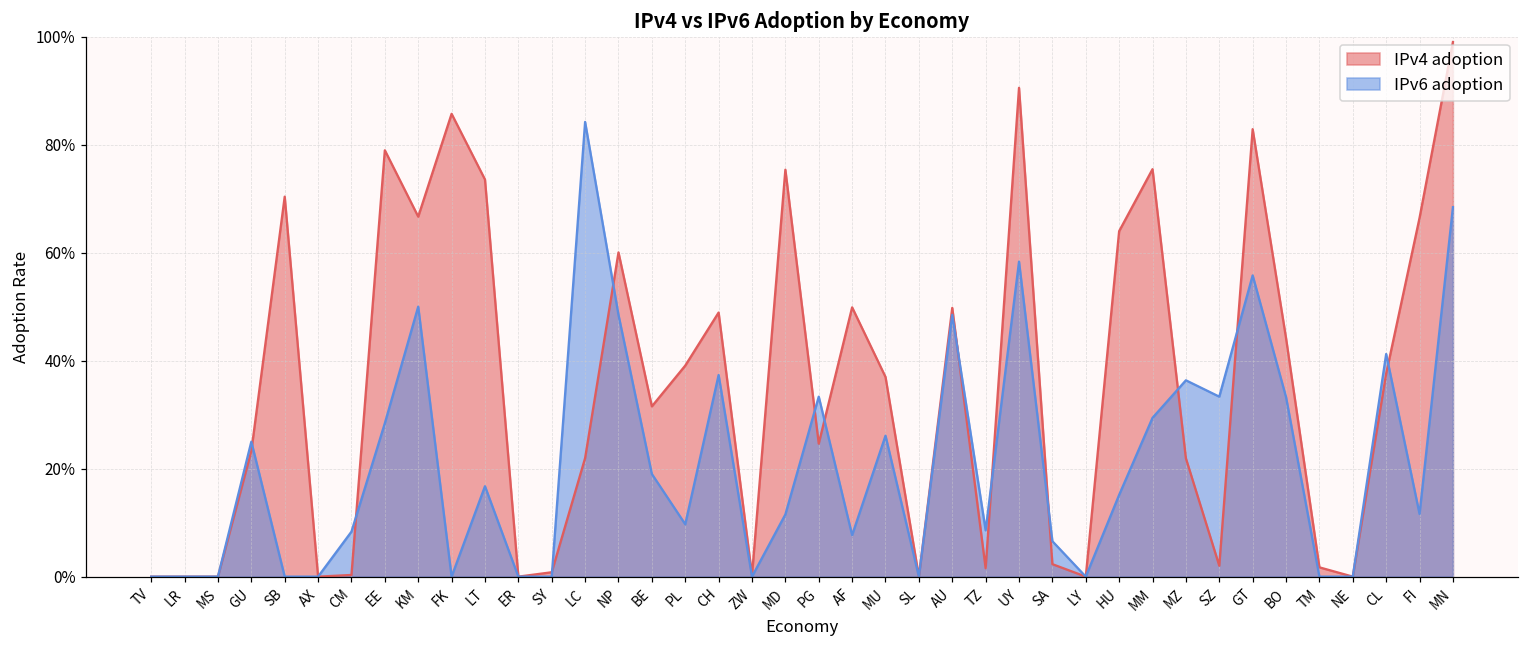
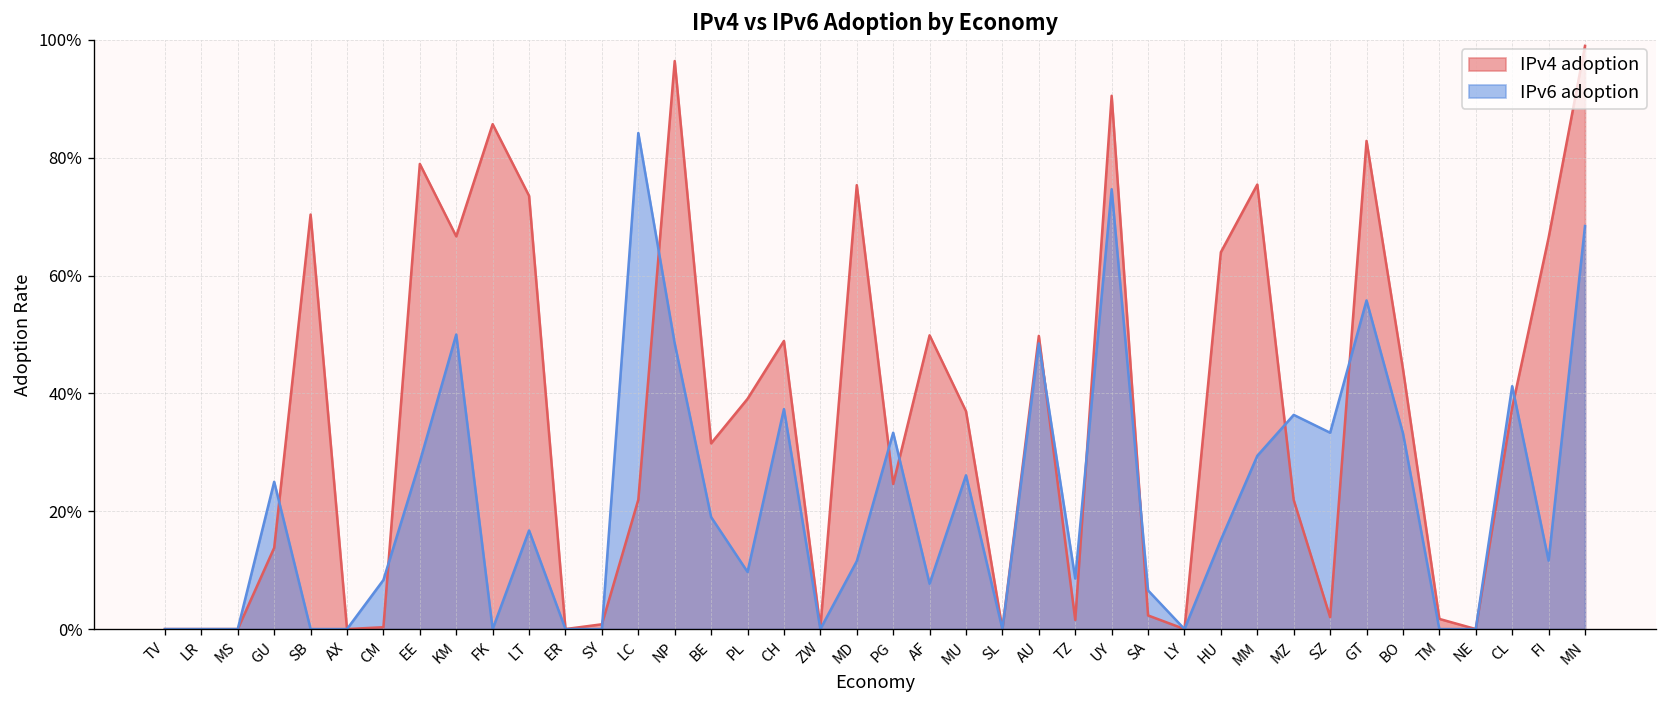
IPv4 adoption, GU: 23% -> 14%
IPv4 adoption, NP: 60% -> 96%
IPv6 adoption, UY: 58% -> 75%
